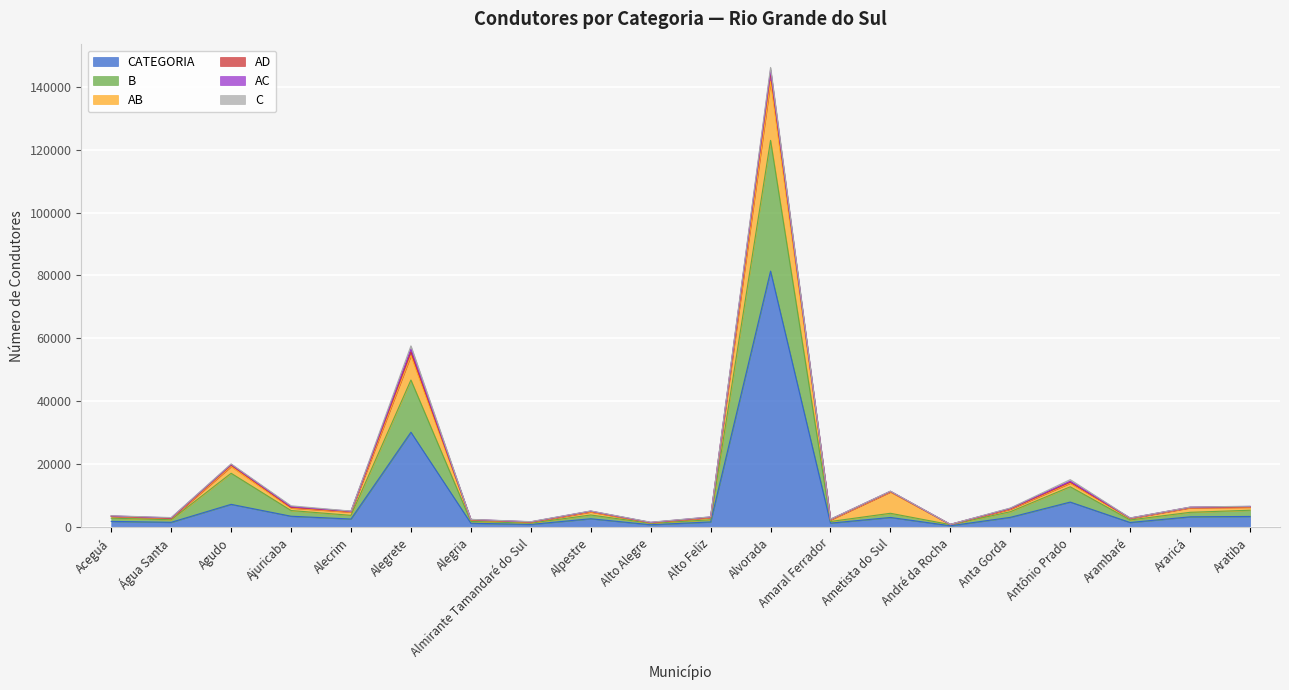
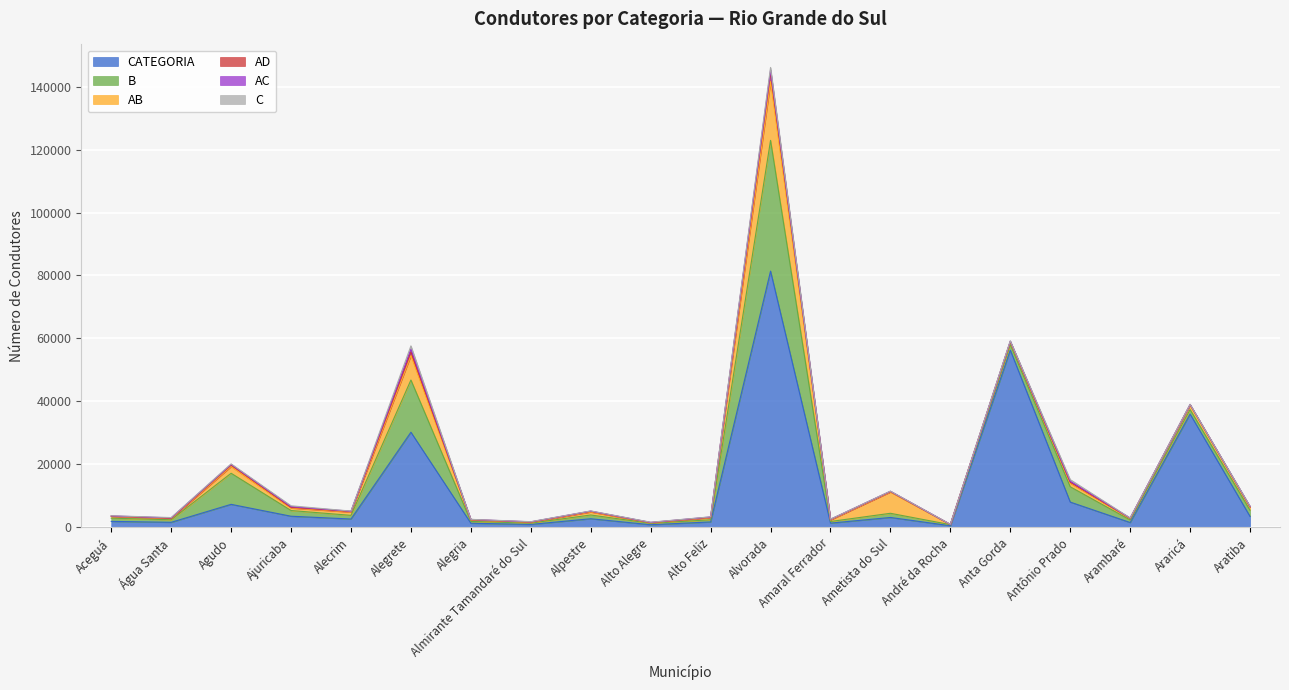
CATEGORIA, Anta Gorda: 3000 -> 56000
CATEGORIA, Araricá: 3000 -> 36000
